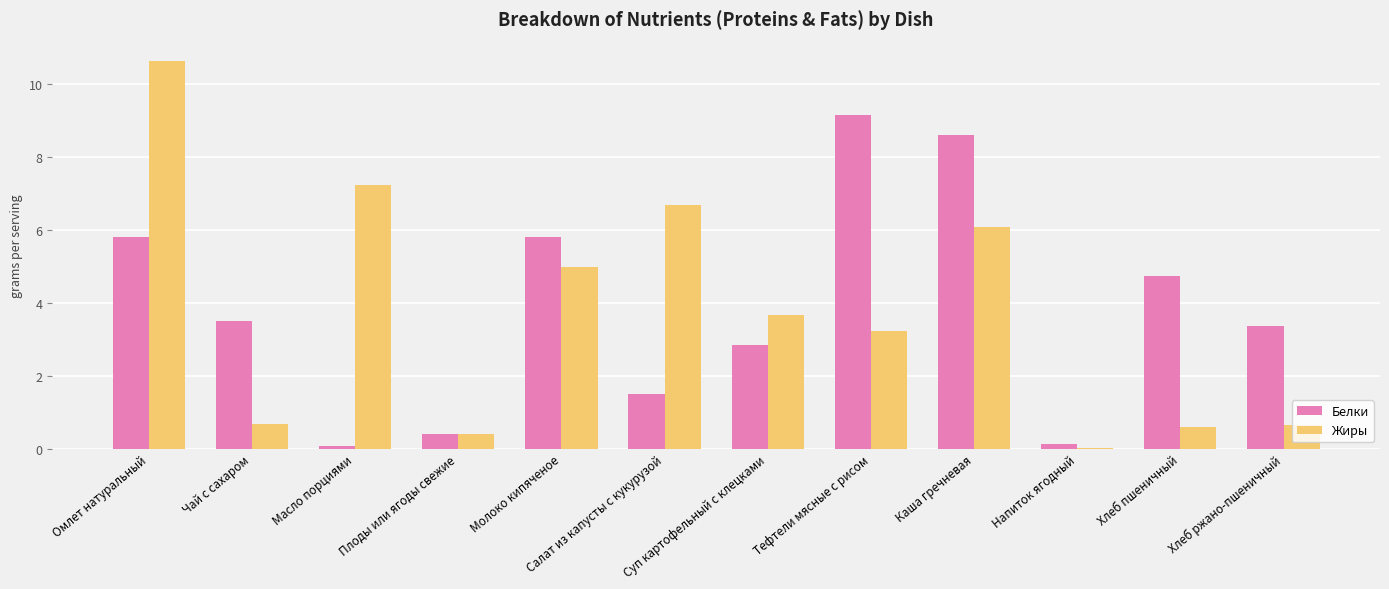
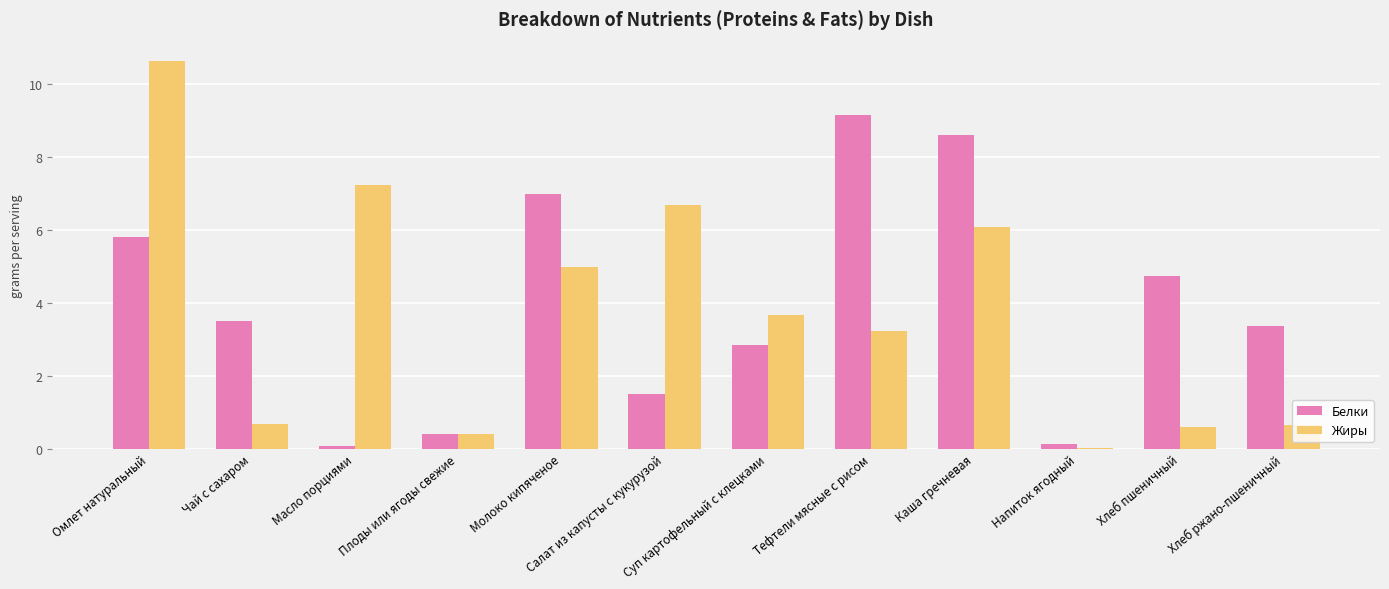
Белки, Молоко кипяченое: 5.8 -> 7.0
